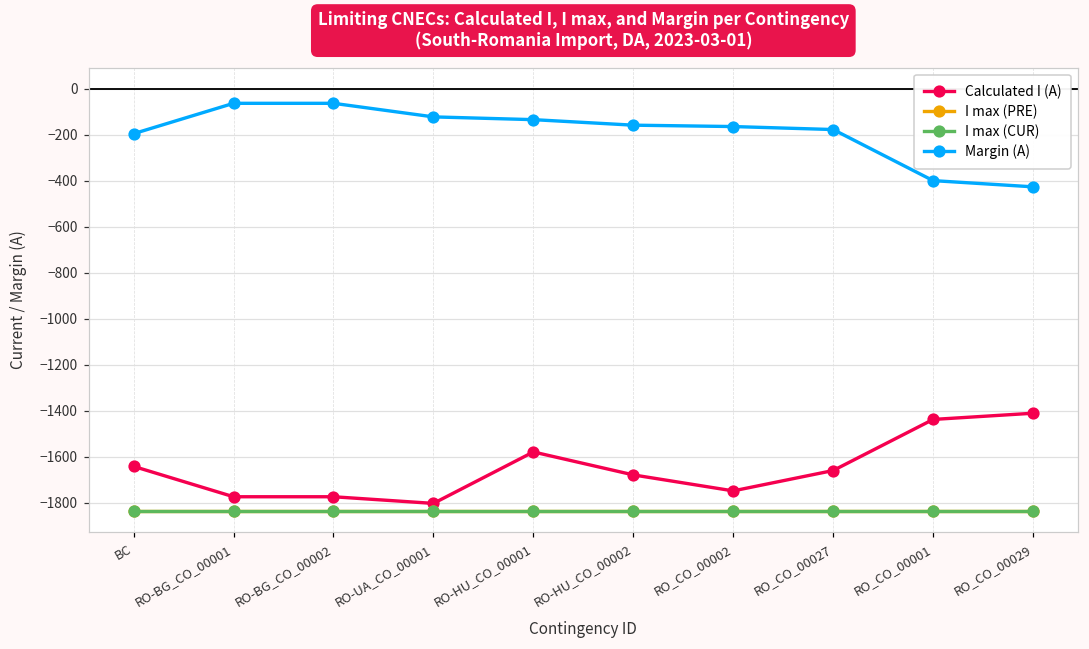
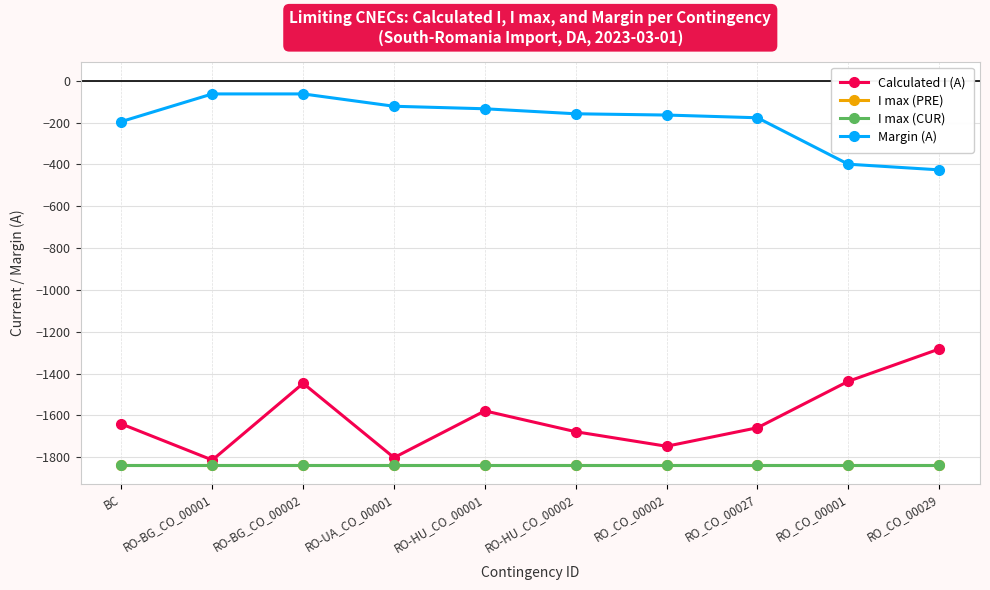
Calculated I (A), RO-BG_CO_00001: -1770 -> -1810
Calculated I (A), RO-BG_CO_00002: -1770 -> -1450
Calculated I (A), RO_CO_00029: -1410 -> -1280
